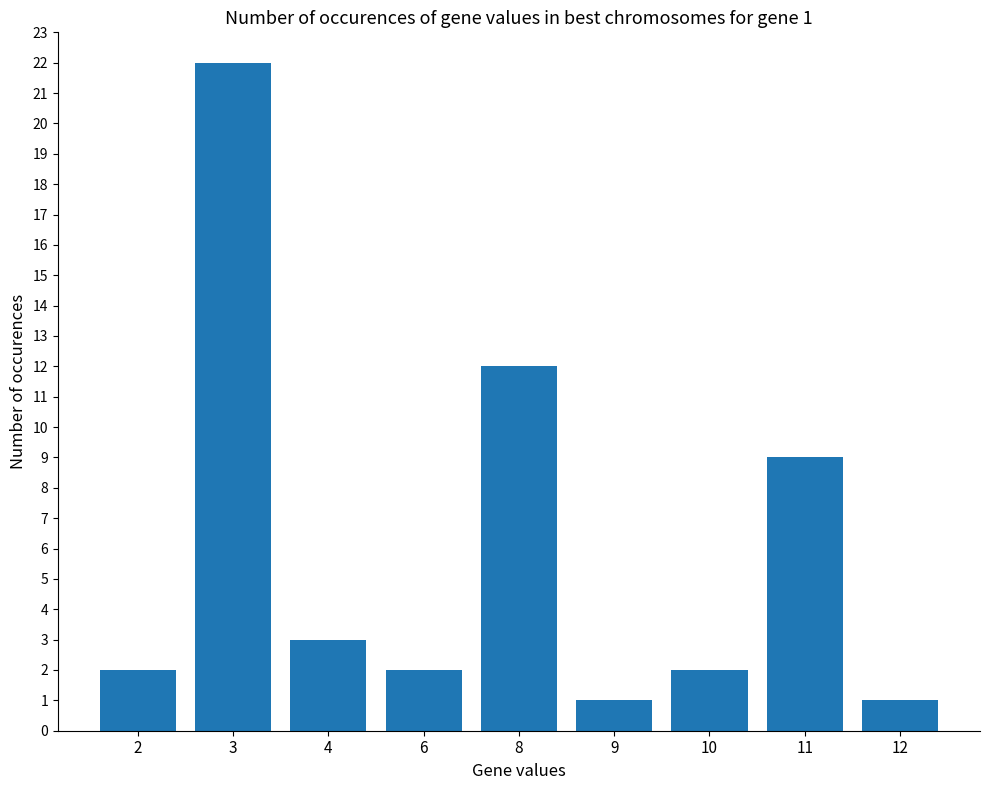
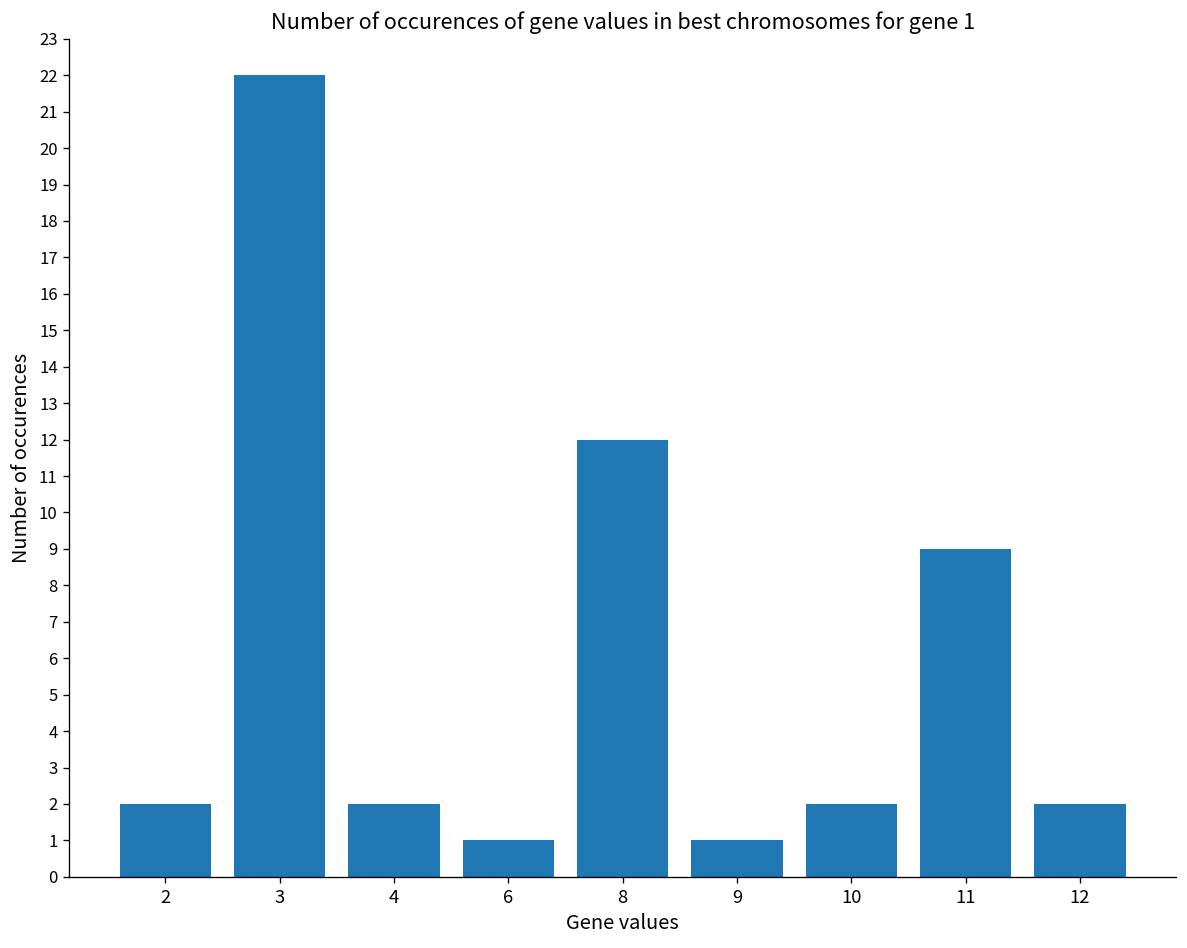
4: 3 -> 2
6: 2 -> 1
12: 1 -> 2
